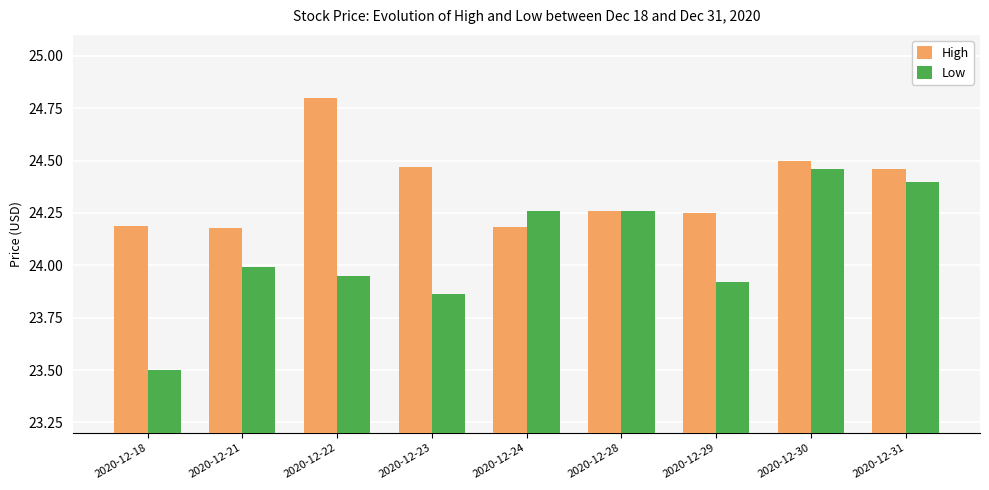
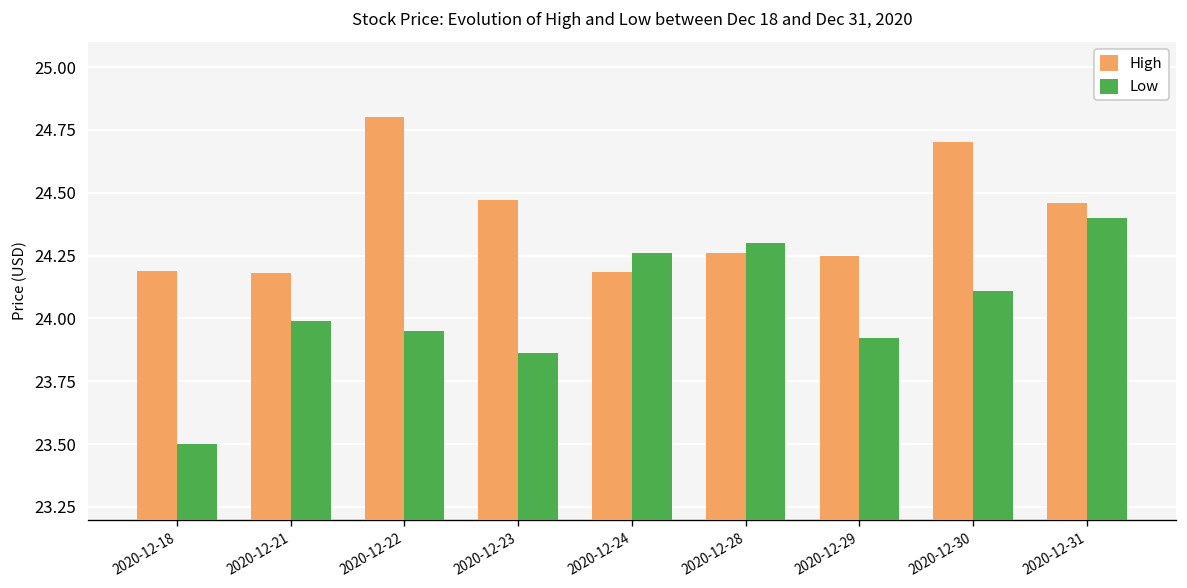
Low, 2020-12-28: 24.26 -> 24.30
High, 2020-12-30: 24.5 -> 24.7
Low, 2020-12-30: 24.46 -> 24.11
